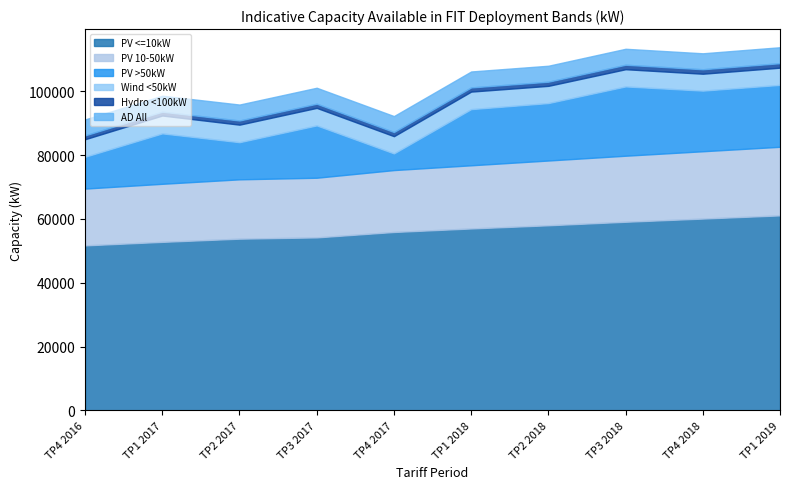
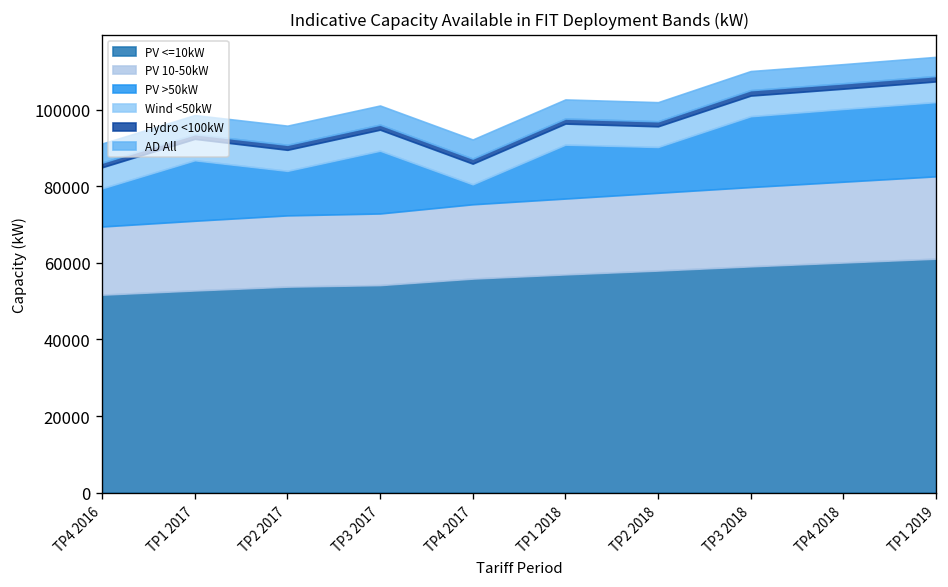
PV >50kW, TP1 2018: 18000 -> 14000
PV >50kW, TP2 2018: 18000 -> 12000
PV >50kW, TP3 2018: 22000 -> 19000
